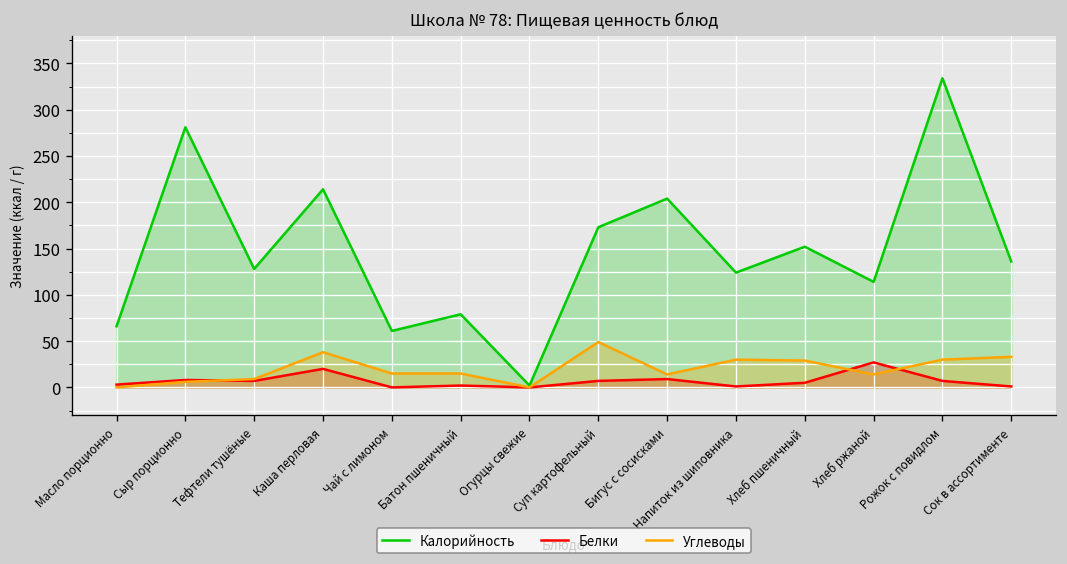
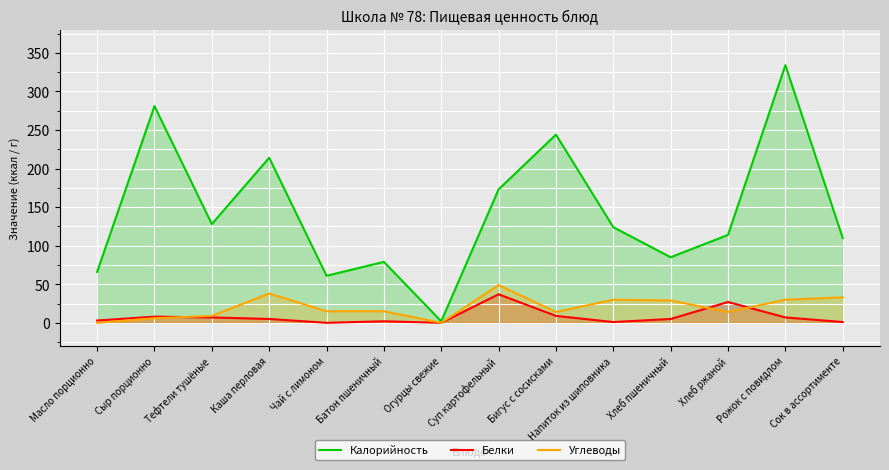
Белки, Каша перловая: 20 -> 10
Белки, Суп картофельный: 10 -> 40
Калорийность, Бигус с сосисками: 200 -> 240
Калорийность, Хлеб пшеничный: 150 -> 90
Калорийность, Сок в ассортименте: 140 -> 110
